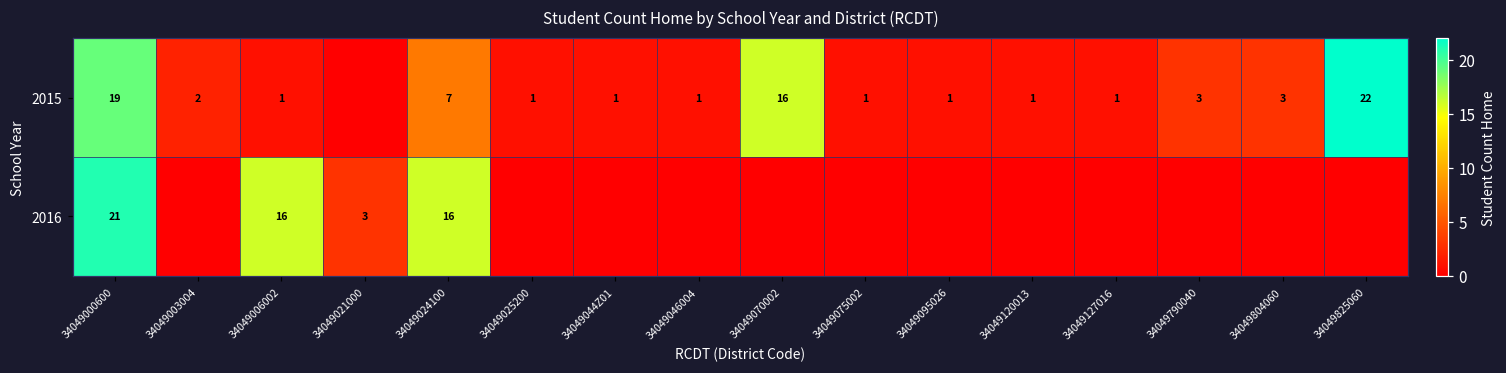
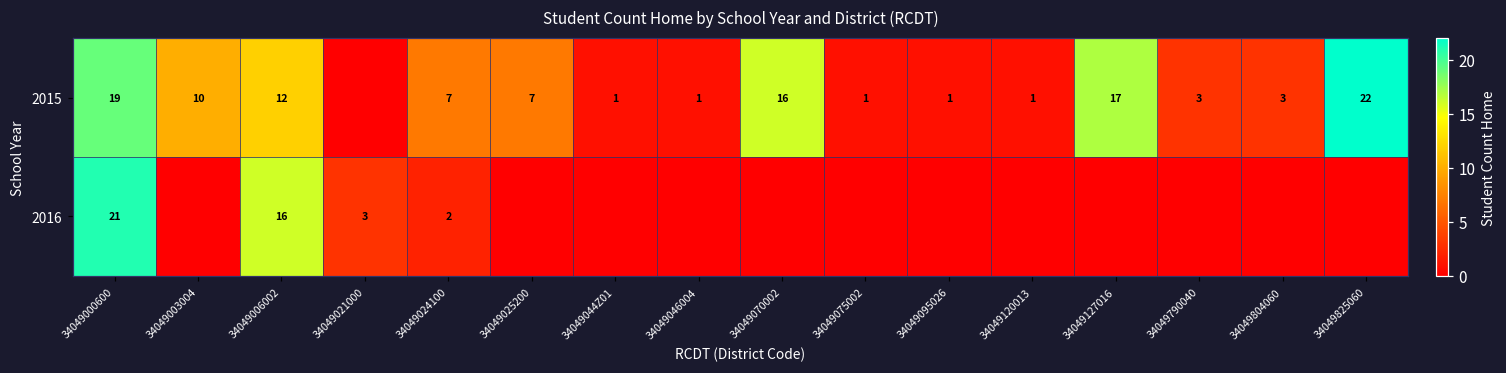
2015, 34049003004: 2 -> 10
2015, 34049006002: 1 -> 12
2015, 34049025200: 1 -> 7
2015, 34049127016: 1 -> 17
2016, 34049024100: 16 -> 2
